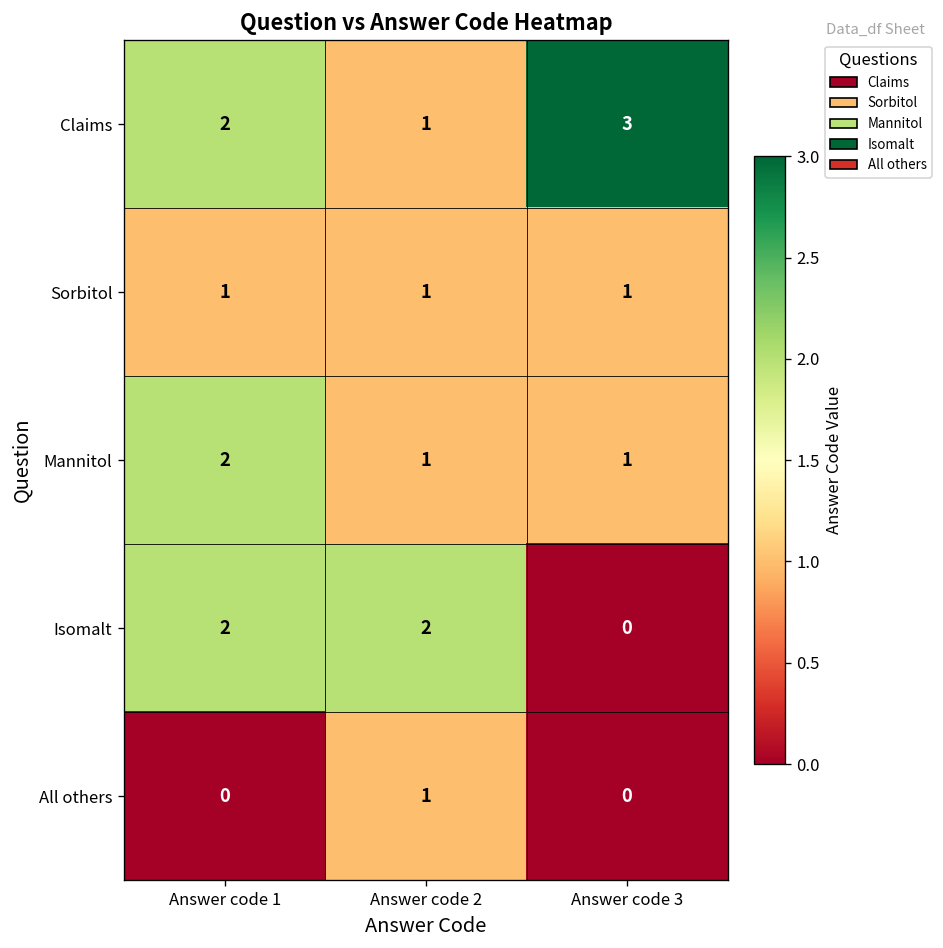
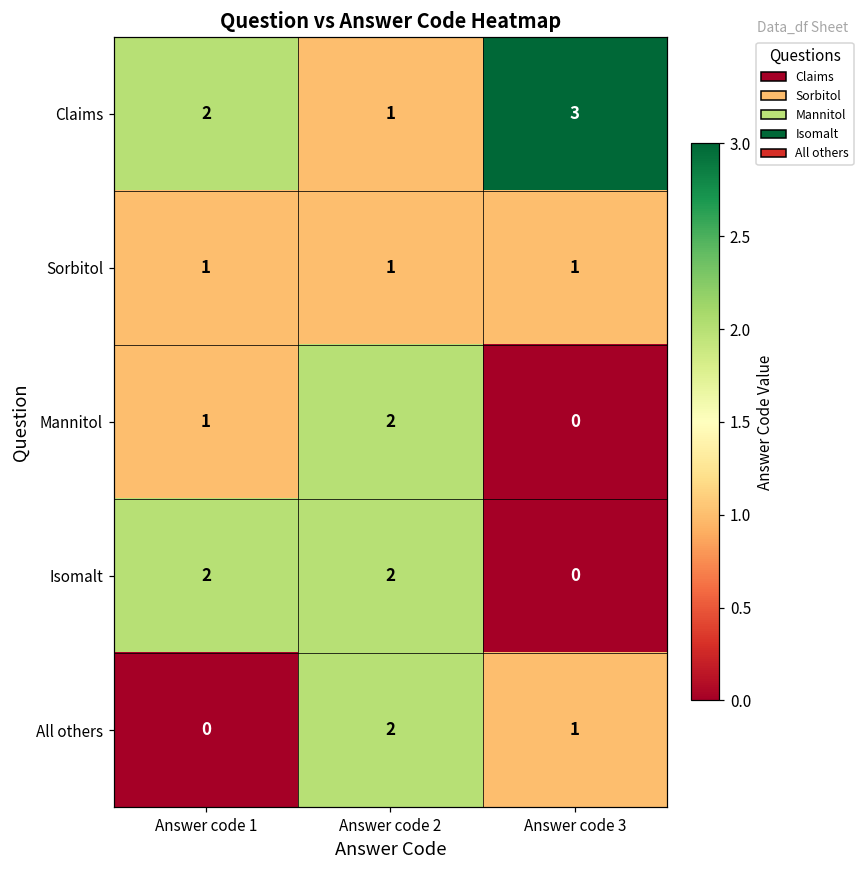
Mannitol, Answer code 1: 2 -> 1
Mannitol, Answer code 2: 1 -> 2
Mannitol, Answer code 3: 1 -> 0
All others, Answer code 2: 1 -> 2
All others, Answer code 3: 0 -> 1
